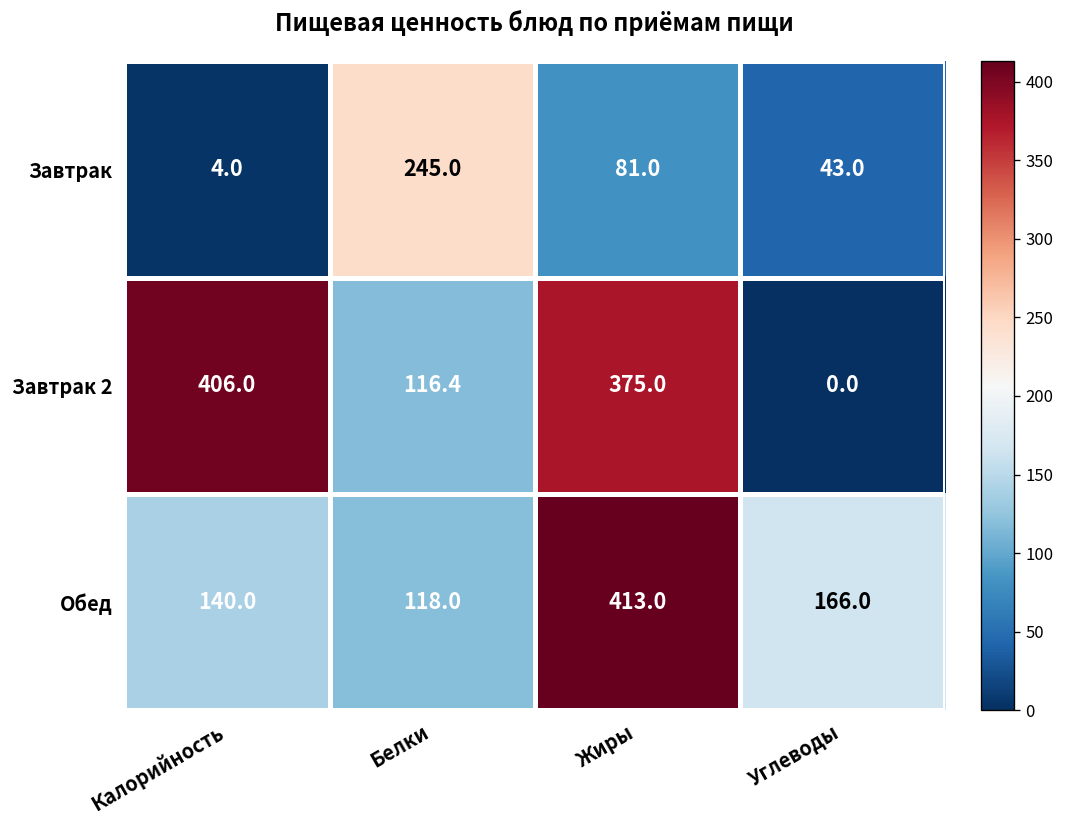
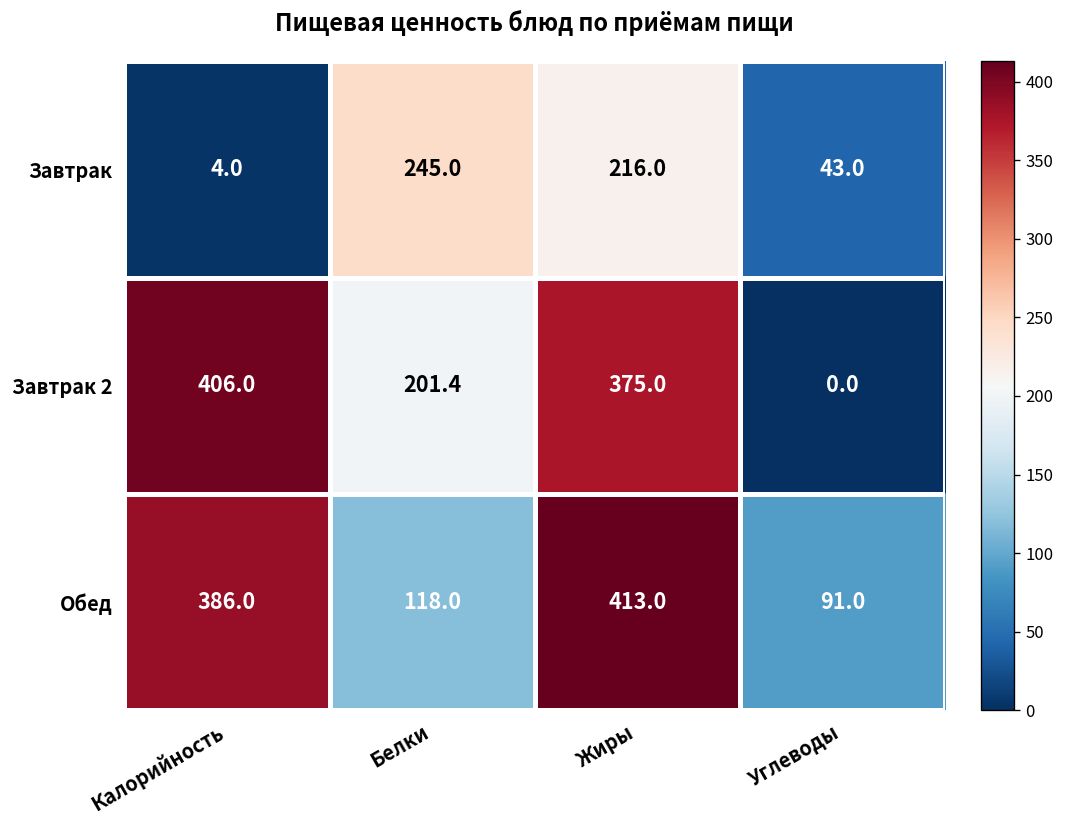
Завтрак, Жиры: 81.0 -> 216.0
Завтрак 2, Белки: 116.4 -> 201.4
Обед, Калорийность: 140.0 -> 386.0
Обед, Углеводы: 166.0 -> 91.0
